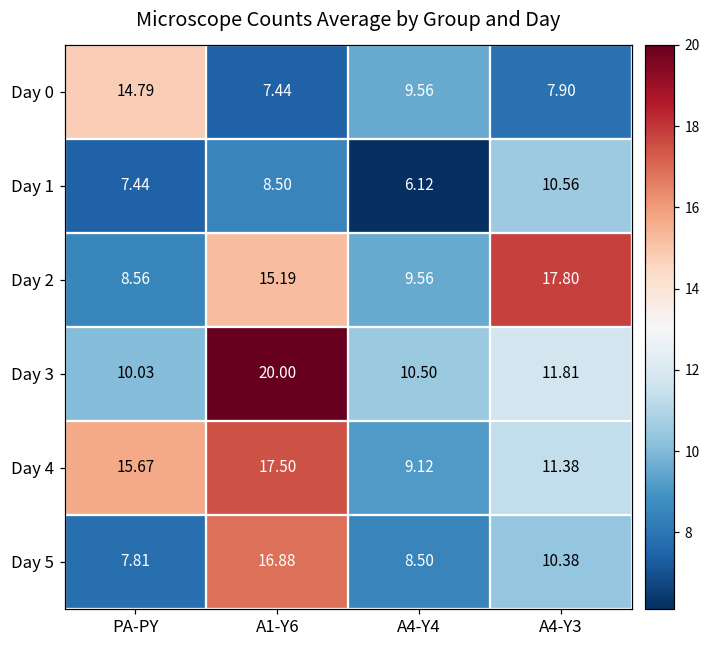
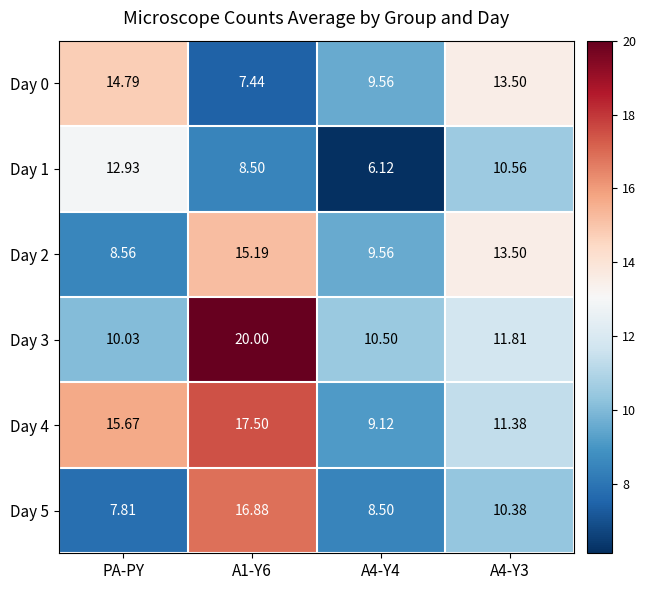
Day 0, A4-Y3: 7.90 -> 13.50
Day 1, PA-PY: 7.44 -> 12.93
Day 2, A4-Y3: 17.80 -> 13.50
